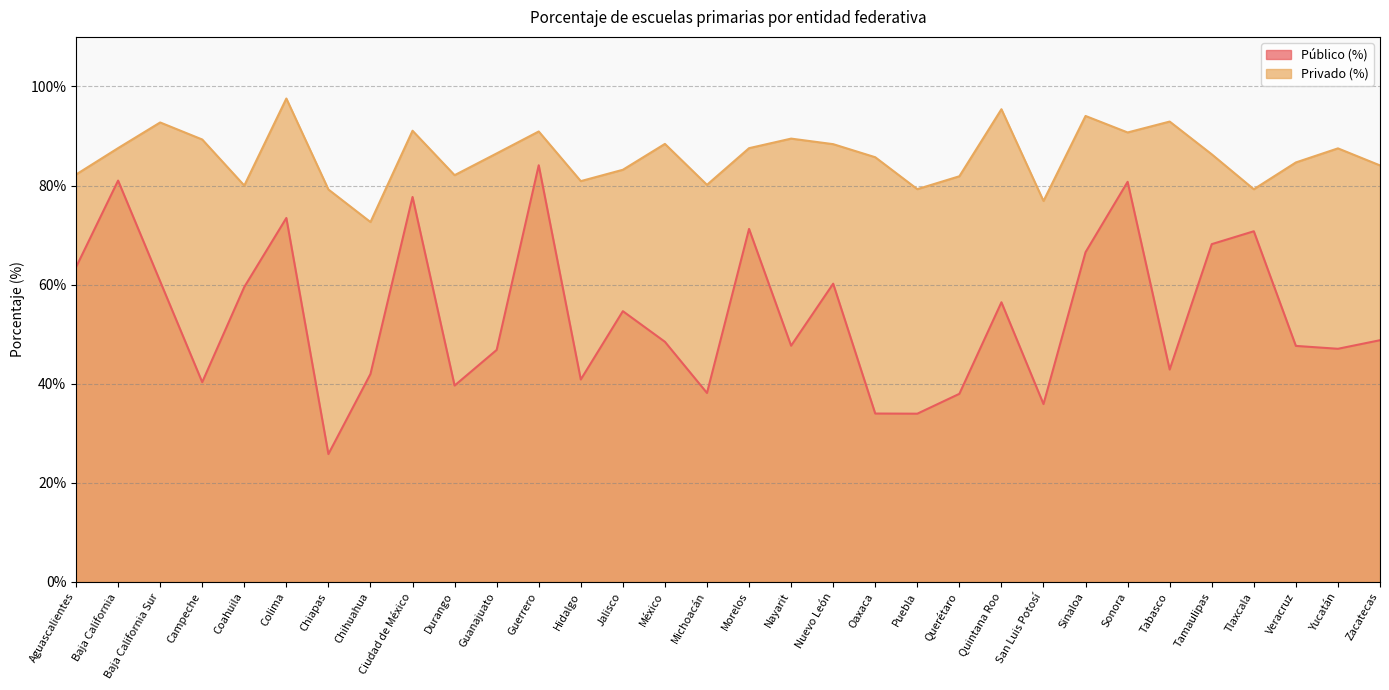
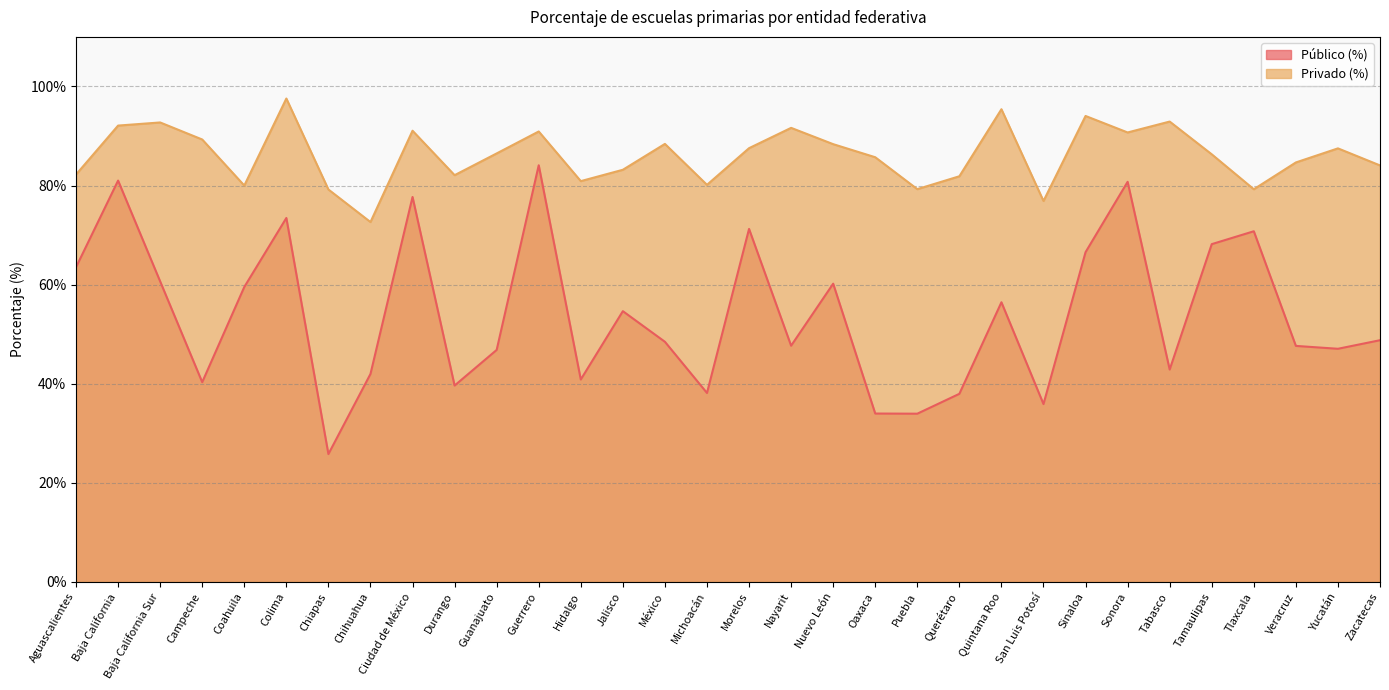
Privado (%), Baja California: 88% -> 92%
Privado (%), Nayarit: 89% -> 92%
